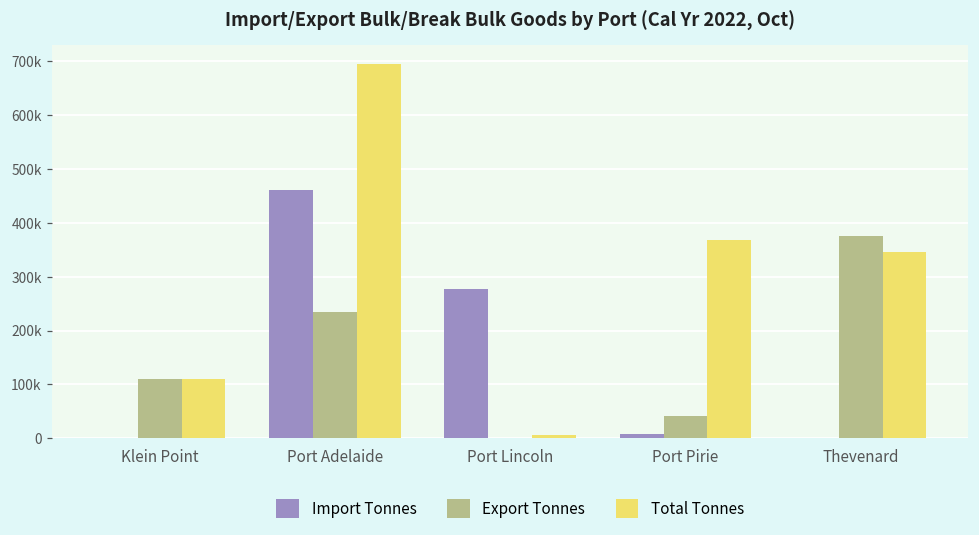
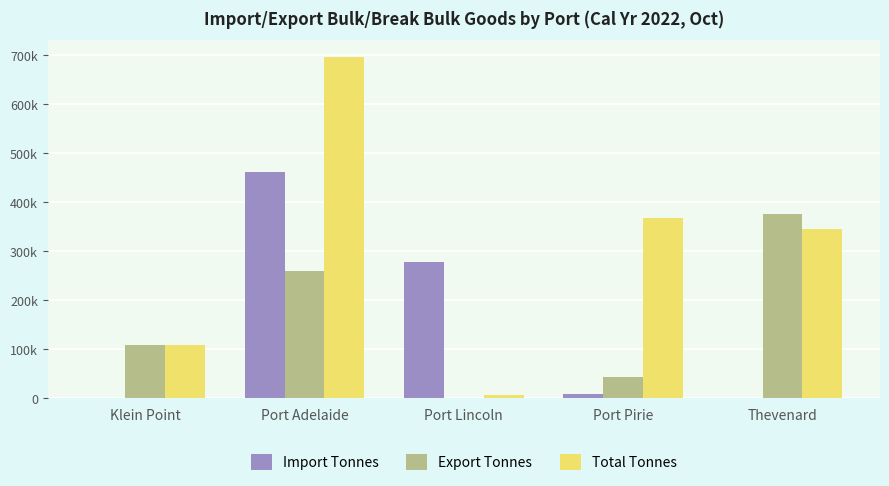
Export Tonnes, Port Adelaide: 230000 -> 260000
